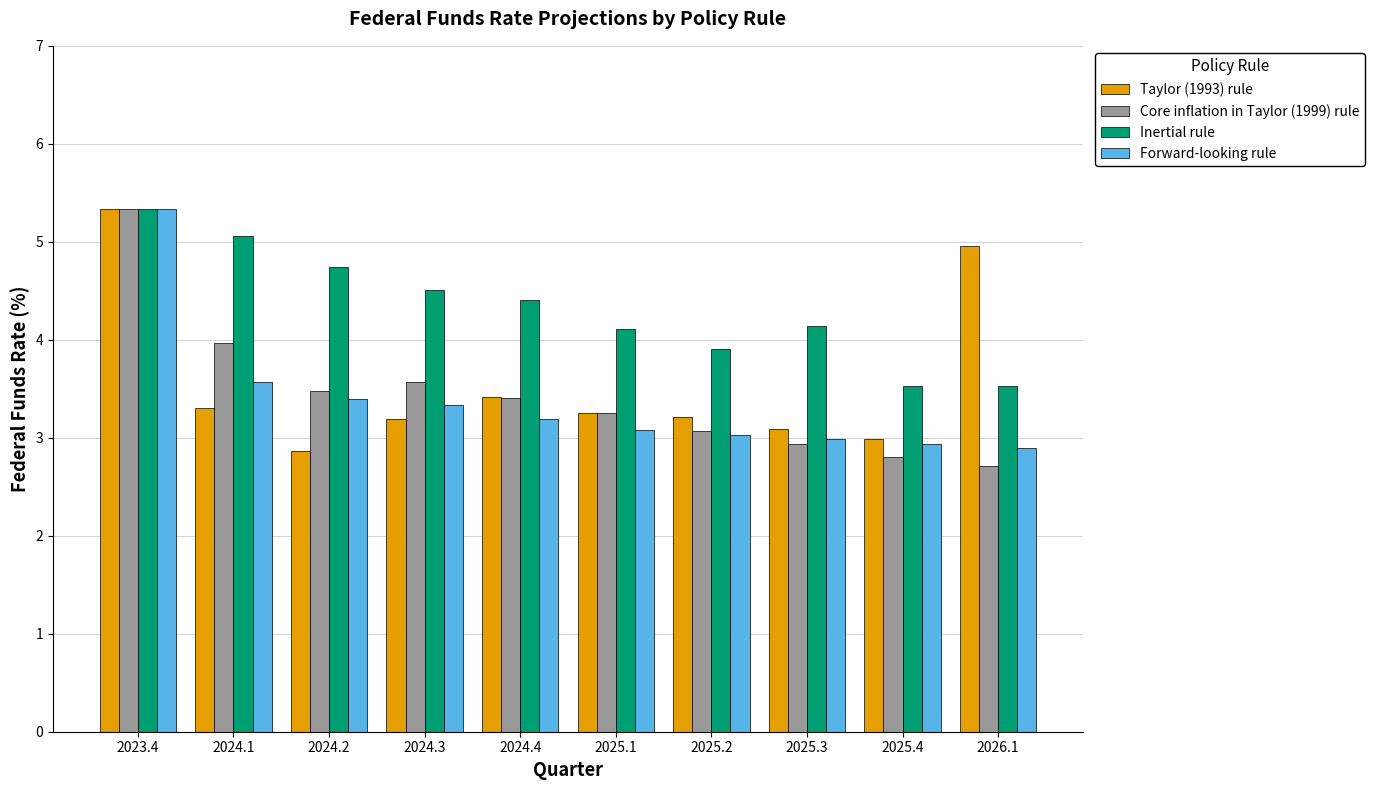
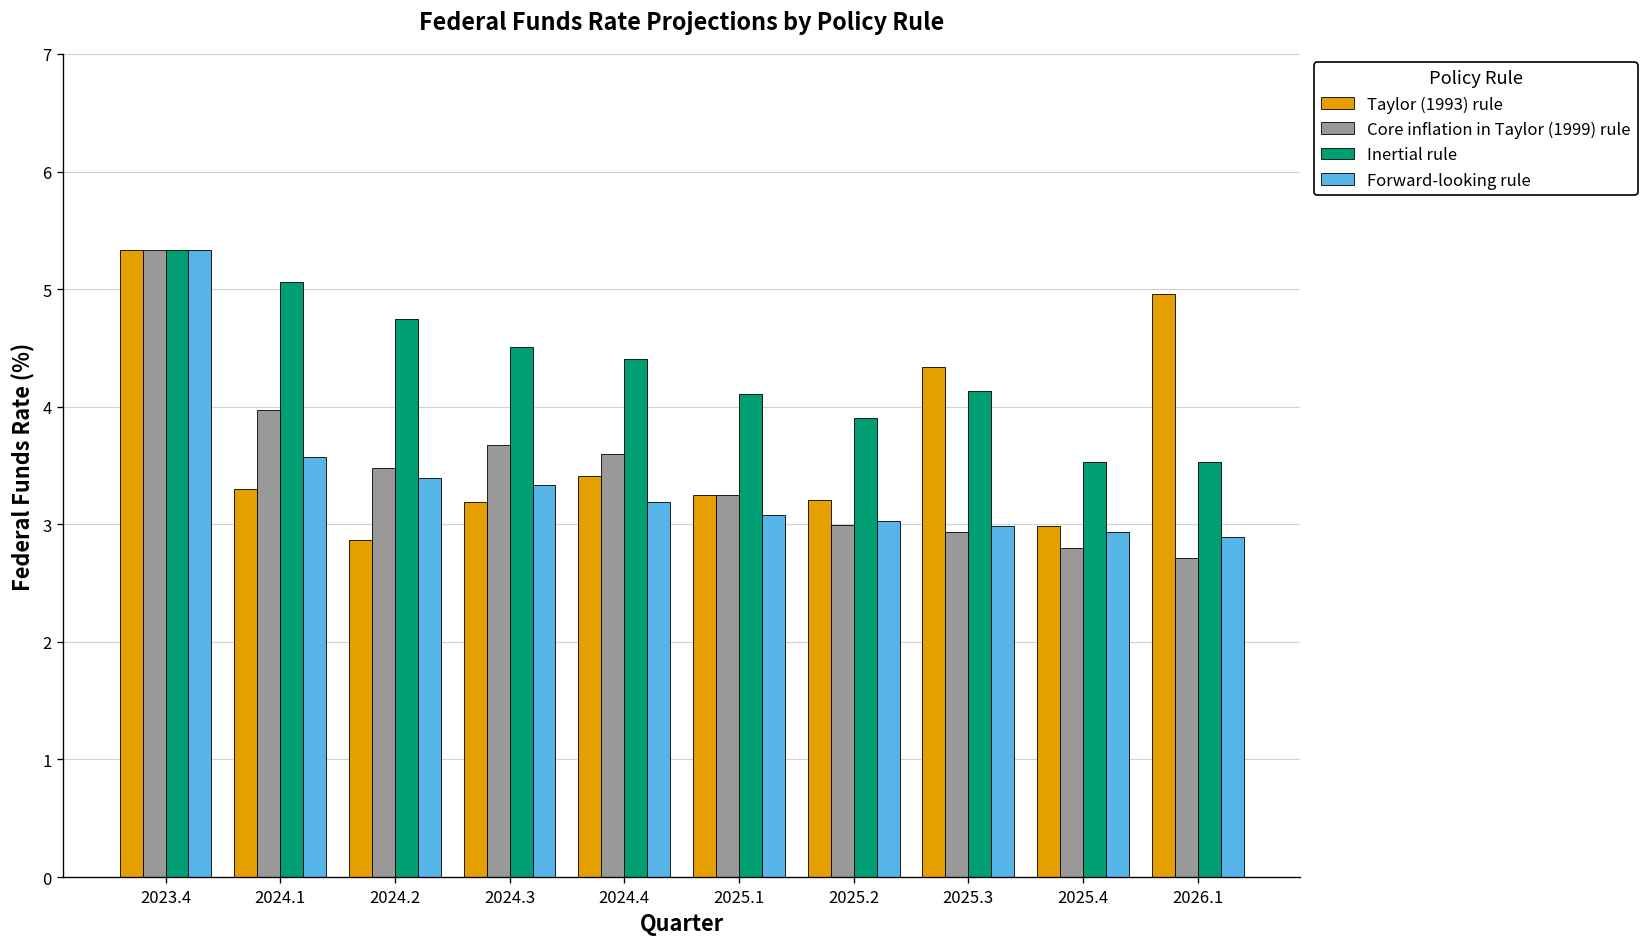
Core inflation in Taylor (1999) rule, 2024.3: 3.6 -> 3.7
Core inflation in Taylor (1999) rule, 2024.4: 3.4 -> 3.6
Core inflation in Taylor (1999) rule, 2025.2: 3.1 -> 3.0
Taylor (1993) rule, 2025.3: 3.1 -> 4.3
